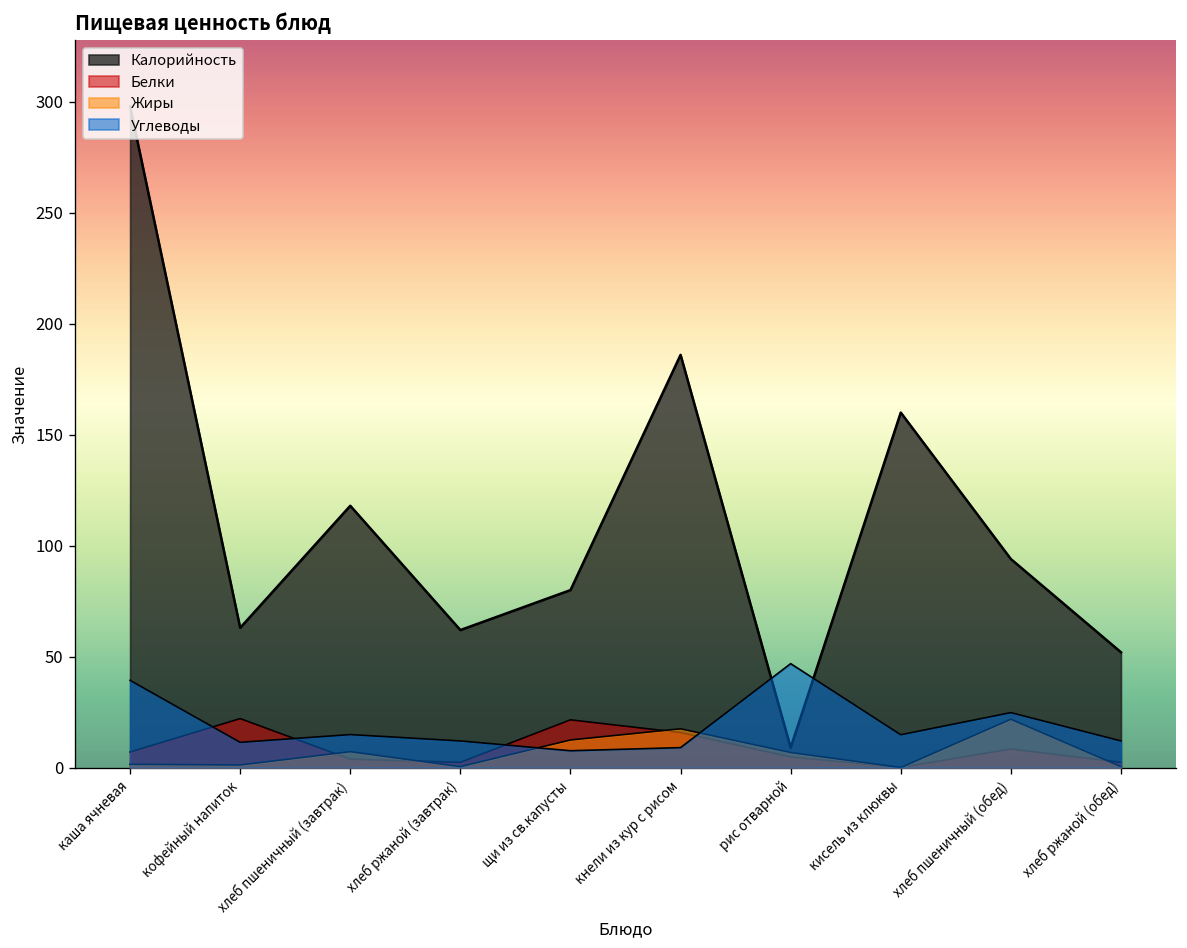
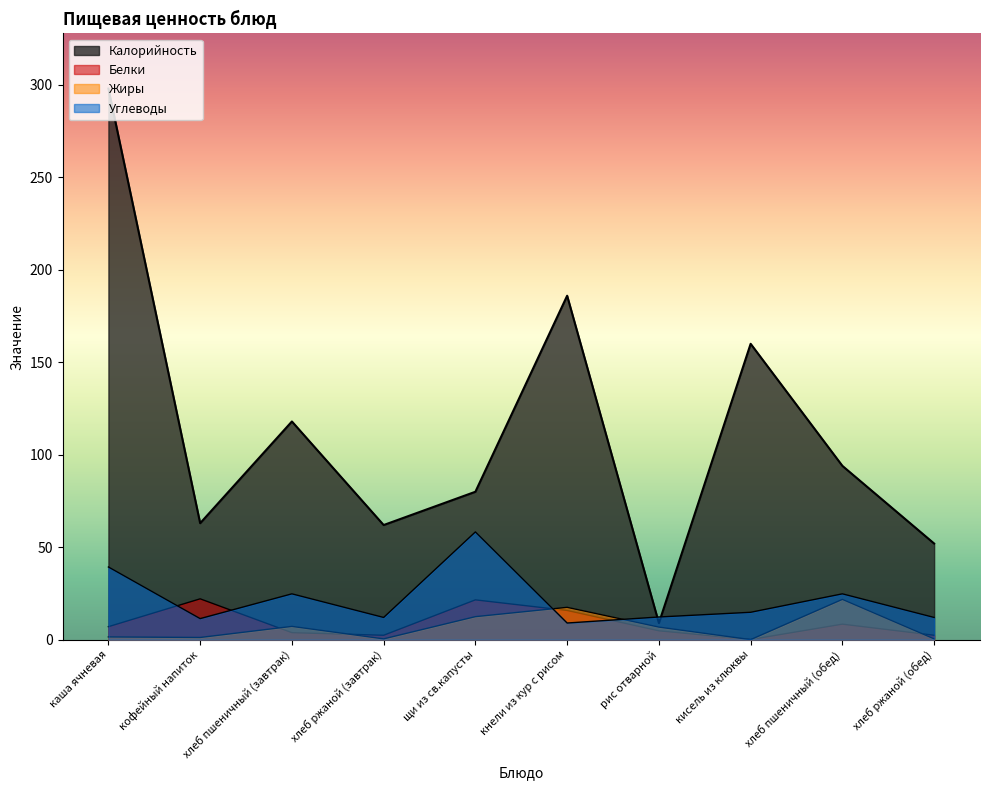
Углеводы, хлеб пшеничный (завтрак): 15 -> 25
Углеводы, щи из св.капусты: 8 -> 58
Углеводы, рис отварной: 47 -> 12
